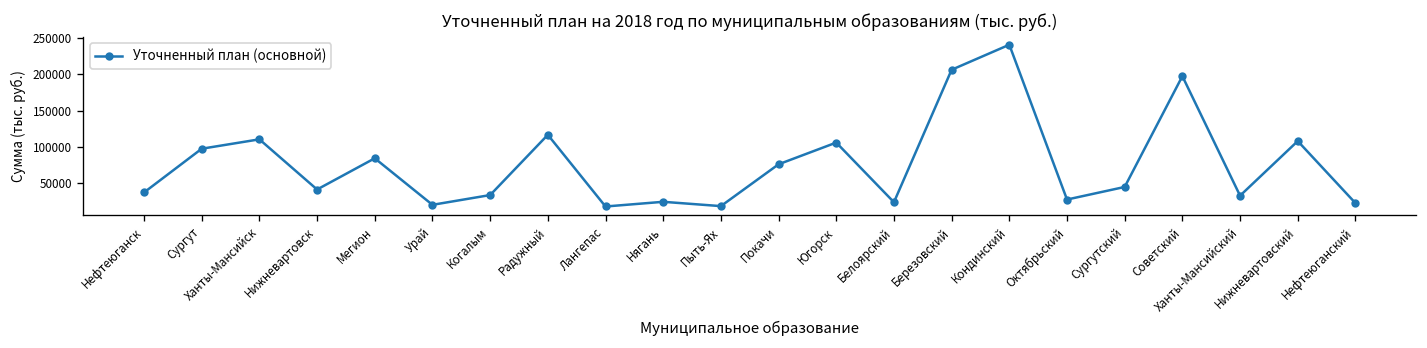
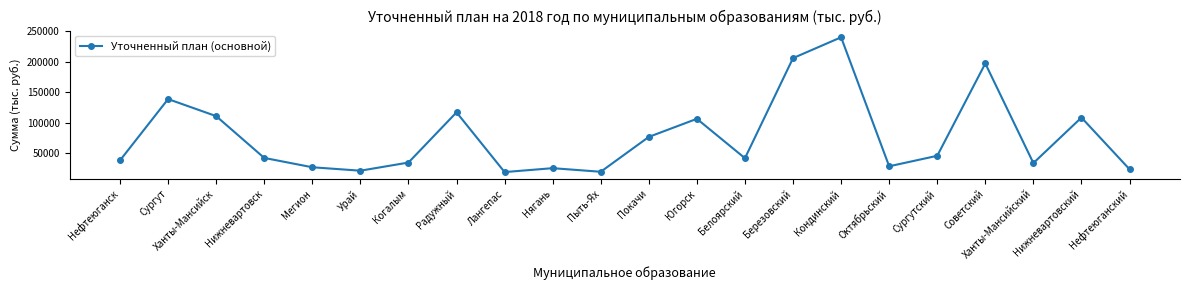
Сургут: 100000 -> 140000
Мегион: 80000 -> 30000
Белоярский: 20000 -> 40000
